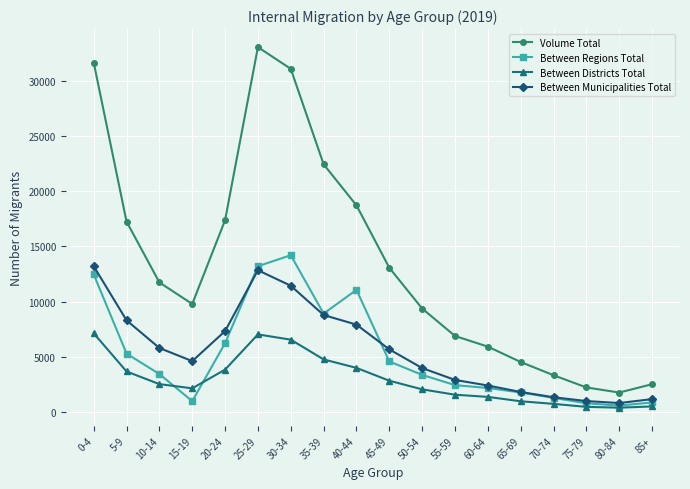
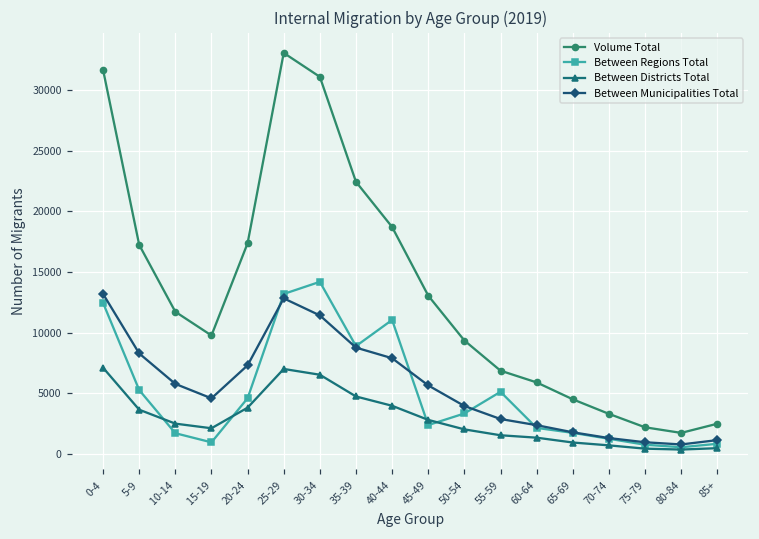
Between Regions Total, 10-14: 3400 -> 1700
Between Regions Total, 20-24: 6200 -> 4600
Between Regions Total, 45-49: 4600 -> 2400
Between Regions Total, 55-59: 2400 -> 5100
